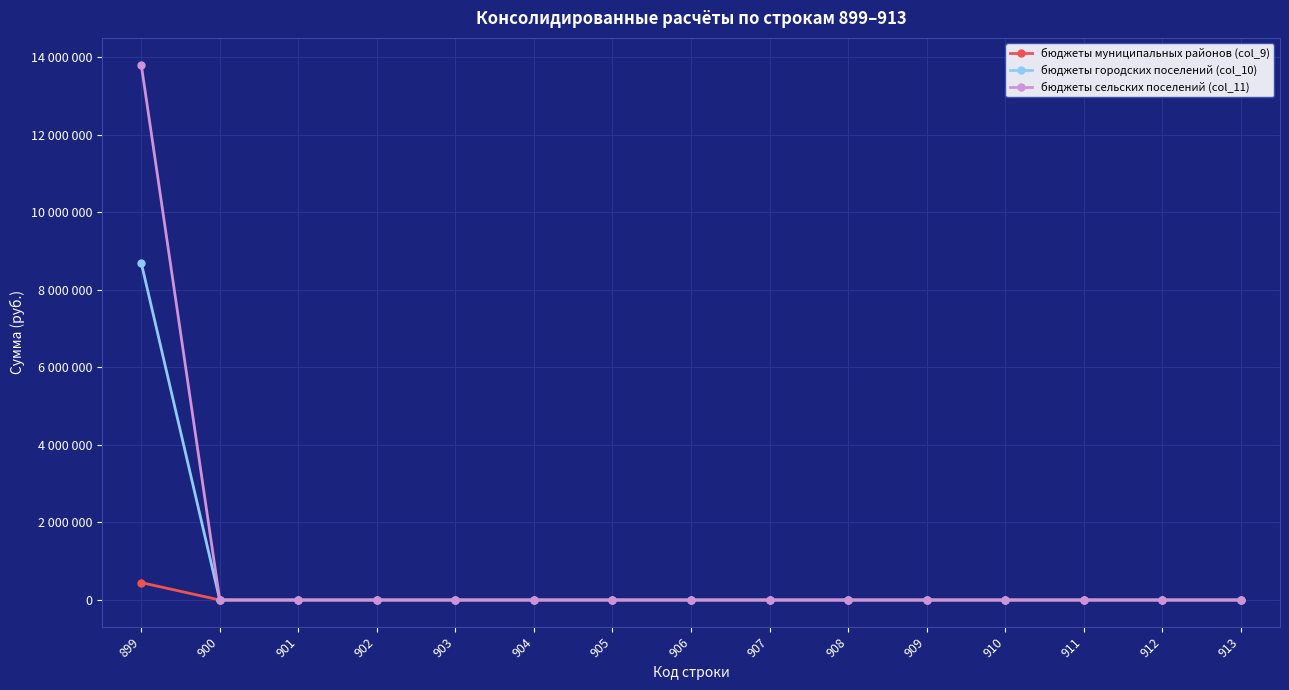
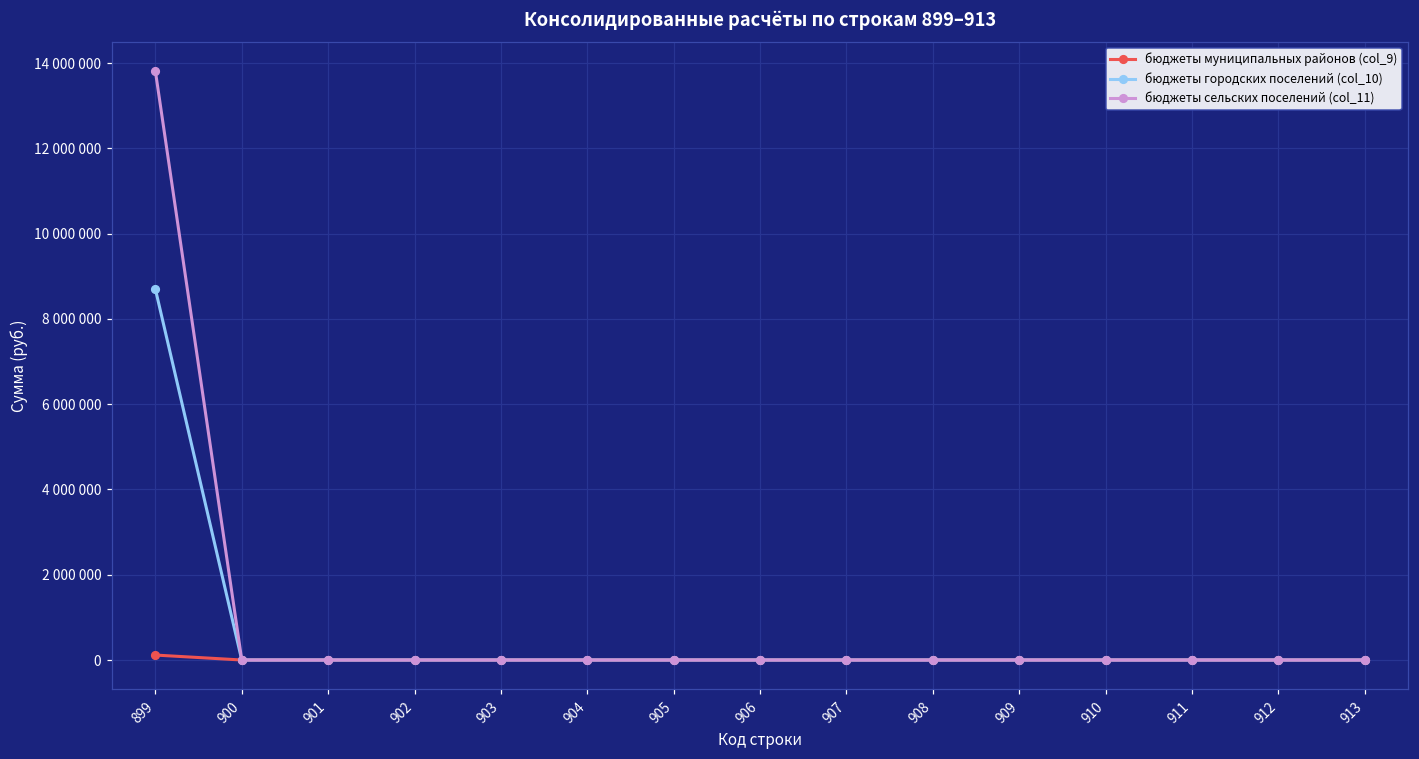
бюджеты муниципальных районов (col_9), 899: 400000 -> 100000
